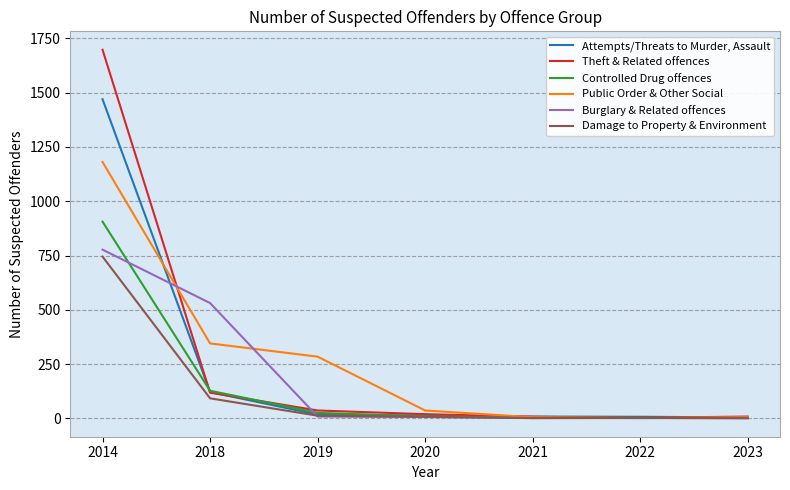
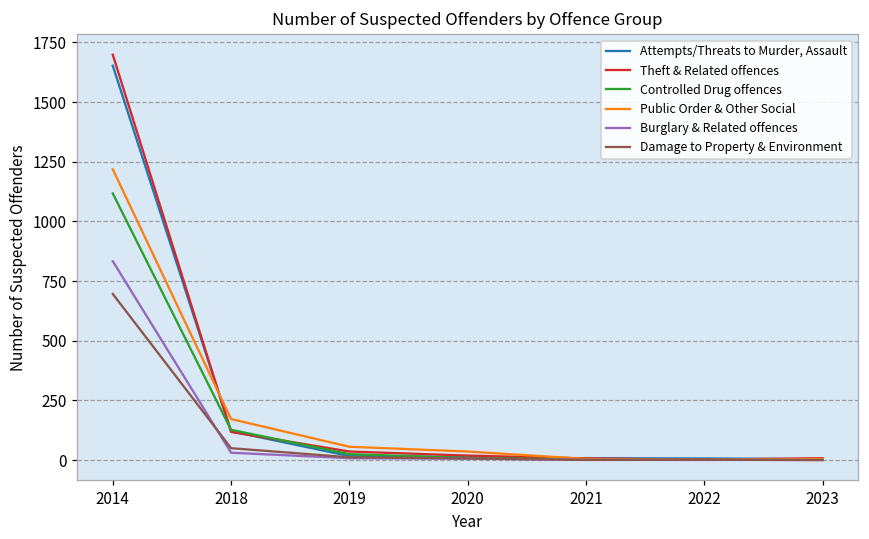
Attempts/Threats to Murder, Assault, 2014: 1470 -> 1650
Controlled Drug offences, 2014: 910 -> 1120
Public Order & Other Social, 2014: 1180 -> 1220
Burglary & Related offences, 2014: 780 -> 830
Damage to Property & Environment, 2014: 750 -> 700
Public Order & Other Social, 2018: 350 -> 170
Burglary & Related offences, 2018: 530 -> 30
Damage to Property & Environment, 2018: 90 -> 50
Public Order & Other Social, 2019: 280 -> 60
